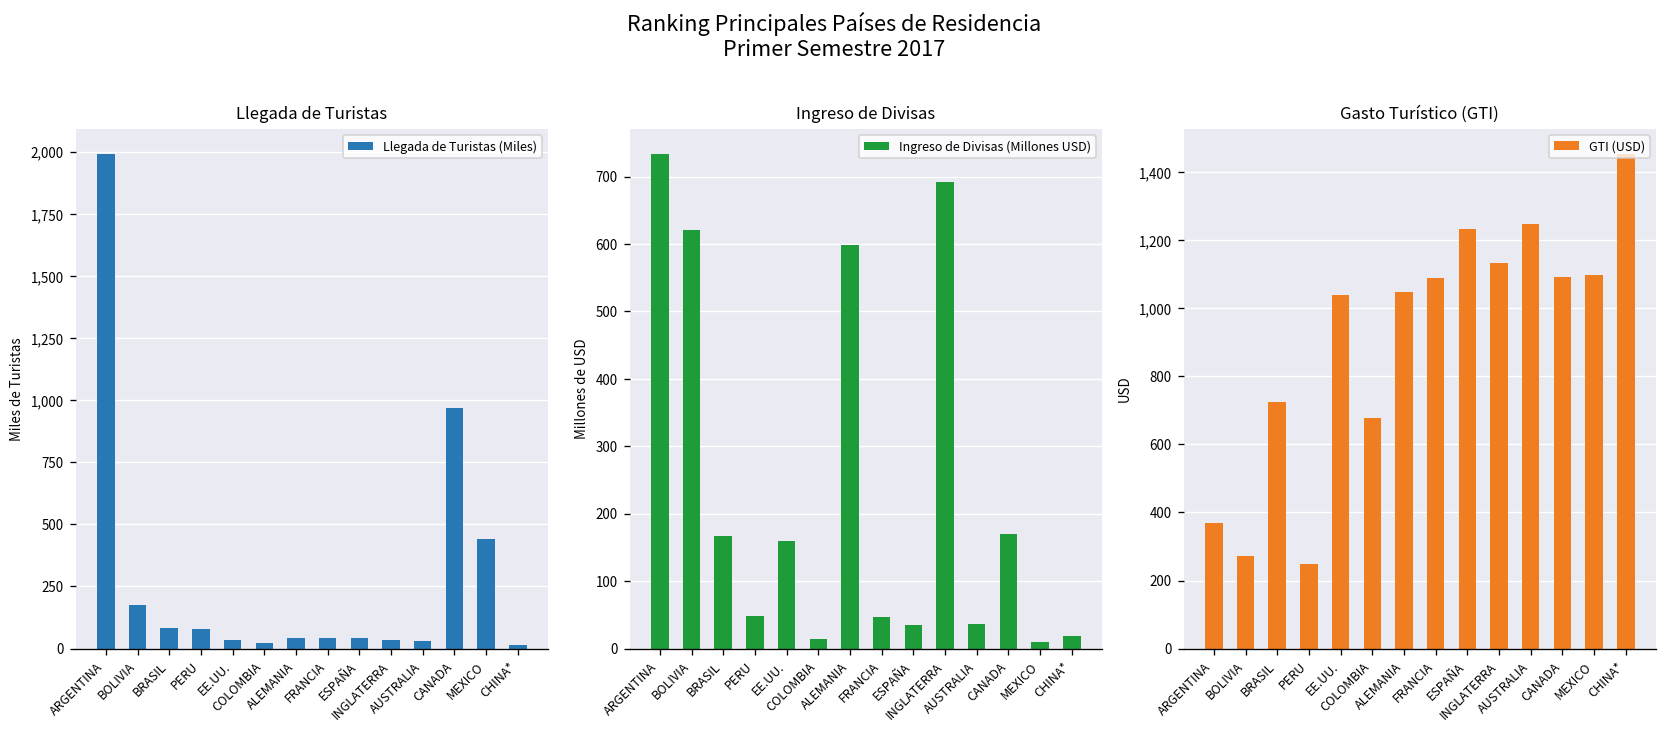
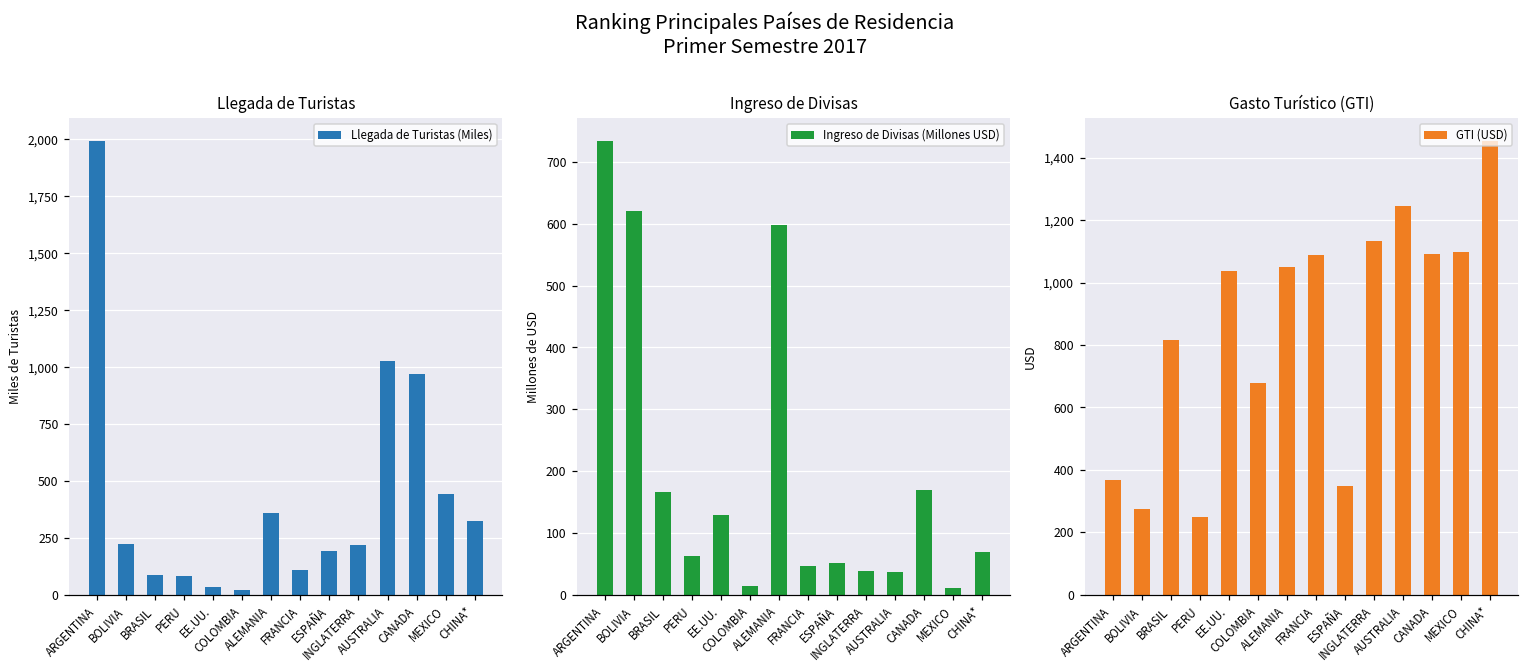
Llegada de Turistas, BOLIVIA: 180 -> 220
Llegada de Turistas, ALEMANIA: 40 -> 360
Llegada de Turistas, FRANCIA: 40 -> 110
Llegada de Turistas, ESPAÑA: 40 -> 190
Llegada de Turistas, INGLATERRA: 30 -> 220
Llegada de Turistas, AUSTRALIA: 30 -> 1,020
Llegada de Turistas, CHINA*: 10 -> 320
Ingreso de Divisas, PERU: 50 -> 60
Ingreso de Divisas, EE.UU.: 160 -> 130
Ingreso de Divisas, ESPAÑA: 40 -> 50
Ingreso de Divisas, INGLATERRA: 690 -> 40
Ingreso de Divisas, CHINA*: 20 -> 70
Gasto Turístico (GTI), BRASIL: 720 -> 820
Gasto Turístico (GTI), ESPAÑA: 1,230 -> 350
